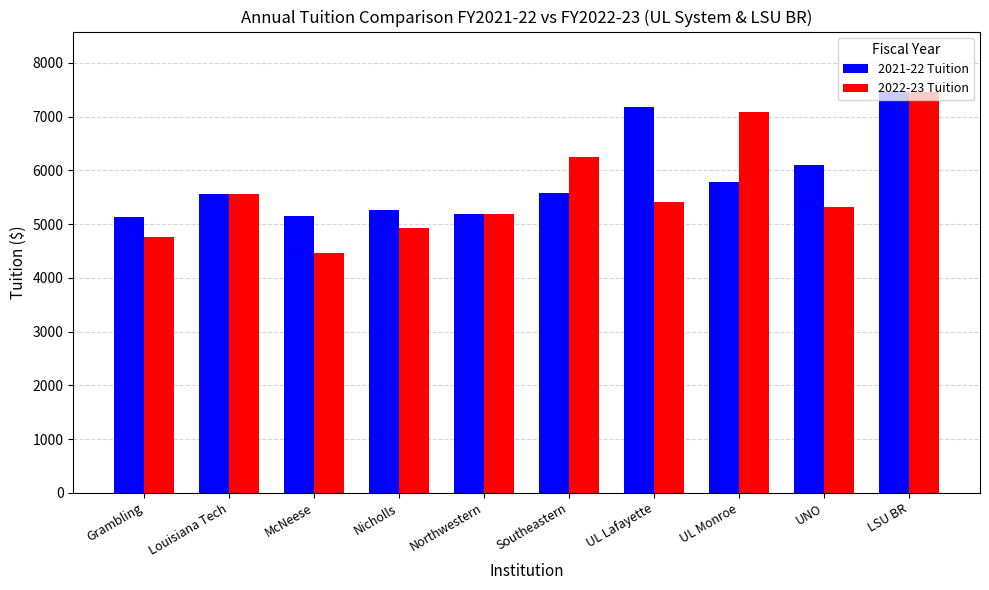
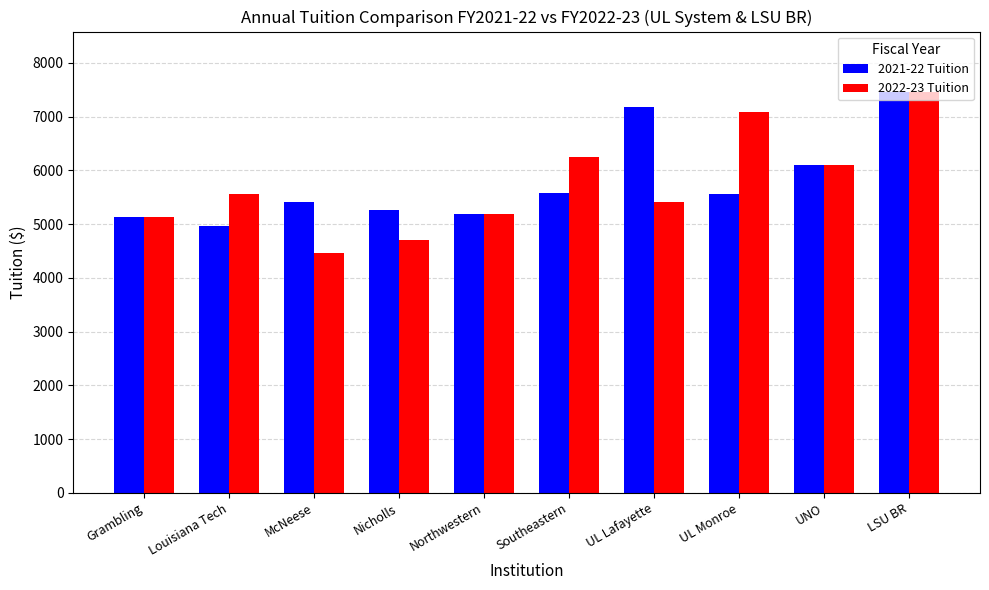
2022-23 Tuition, Grambling: 4800 -> 5100
2021-22 Tuition, Louisiana Tech: 5600 -> 5000
2021-22 Tuition, McNeese: 5100 -> 5400
2022-23 Tuition, Nicholls: 4900 -> 4700
2021-22 Tuition, UL Monroe: 5800 -> 5600
2022-23 Tuition, UNO: 5300 -> 6100
